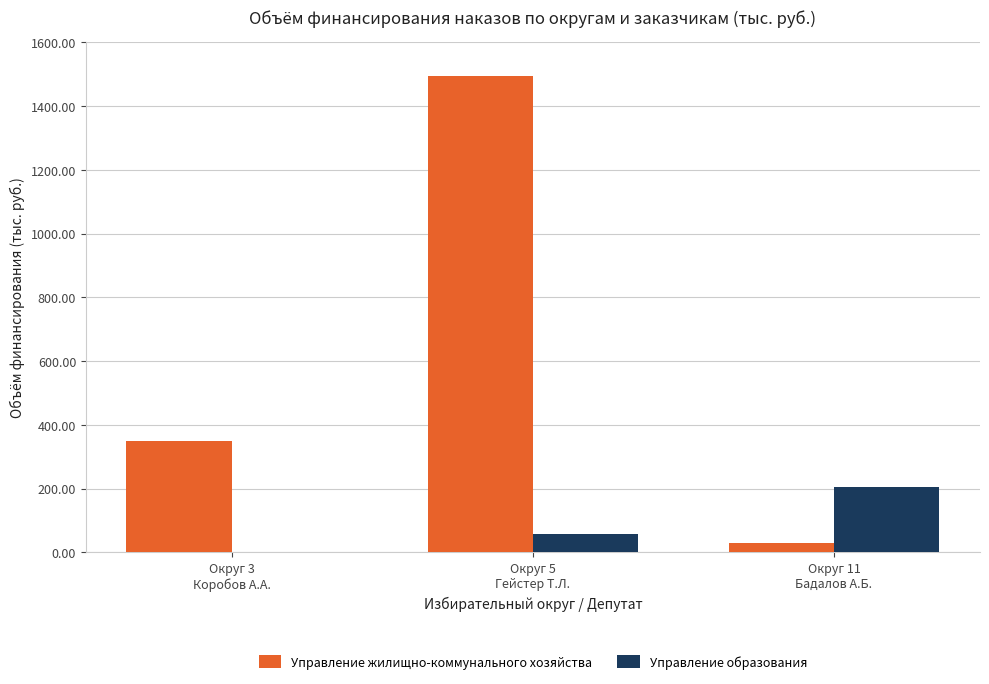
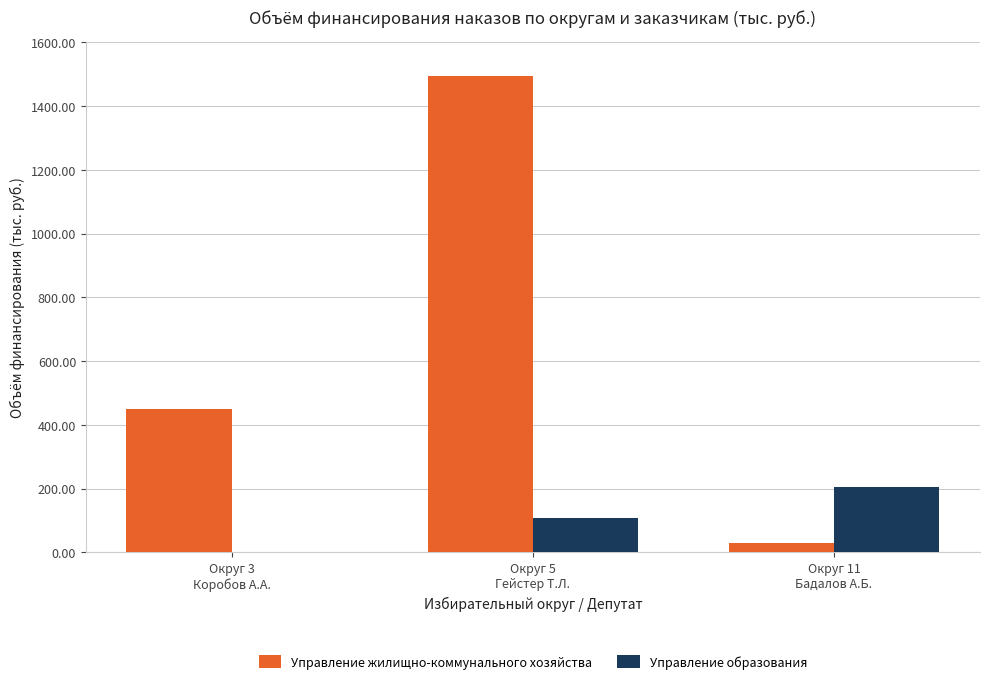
Управление жилищно-коммунального хозяйства, Округ 3 Коробов А.А.: 350 -> 450
Управление образования, Округ 5 Гейстер Т.Л.: 60 -> 110
